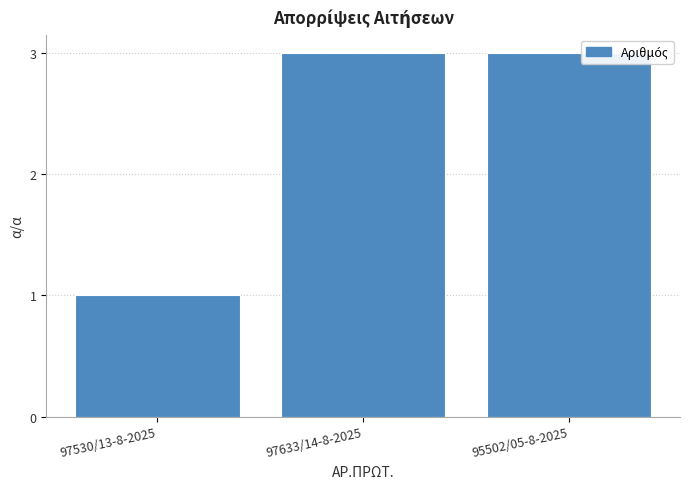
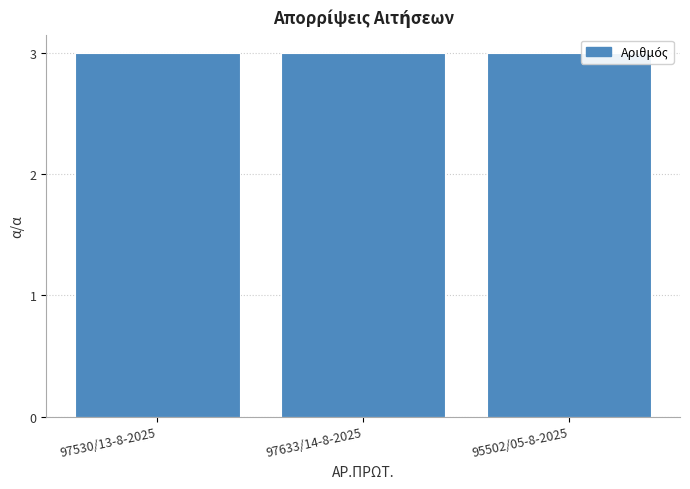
97530/13-8-2025: 1 -> 3
